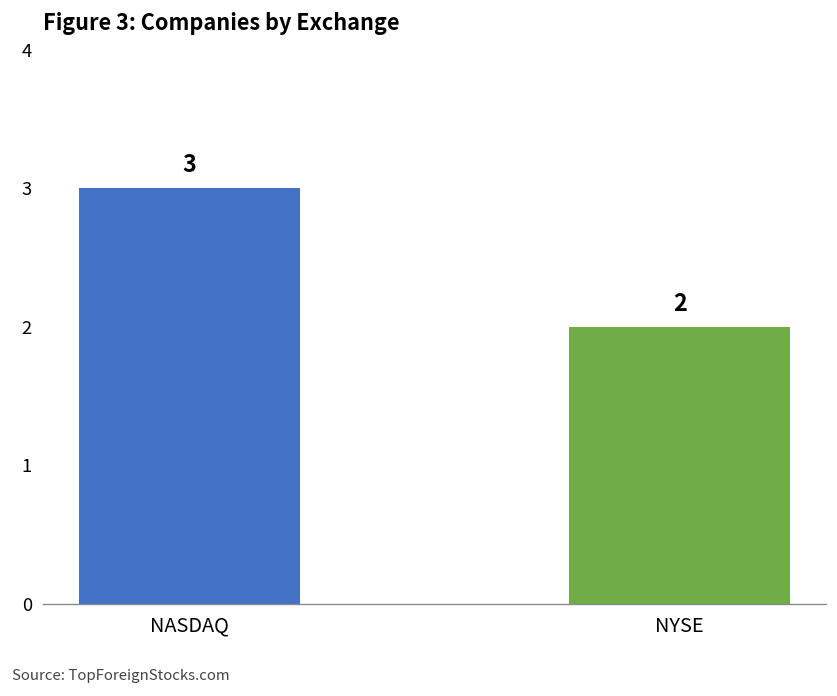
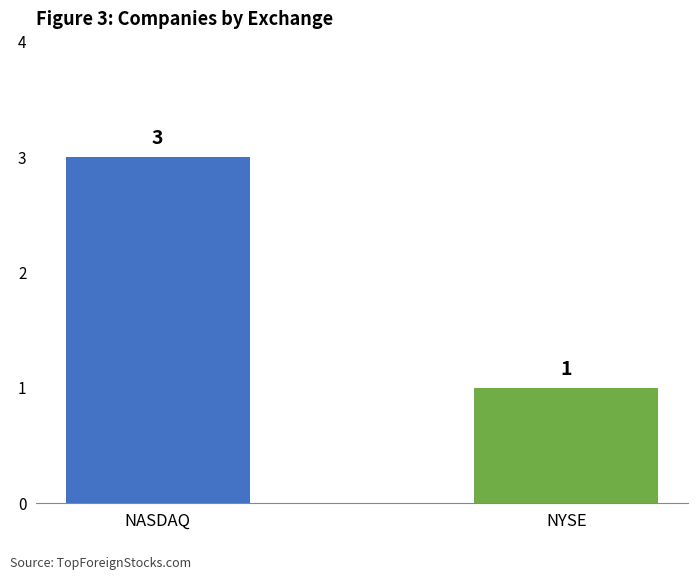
NYSE: 2 -> 1
